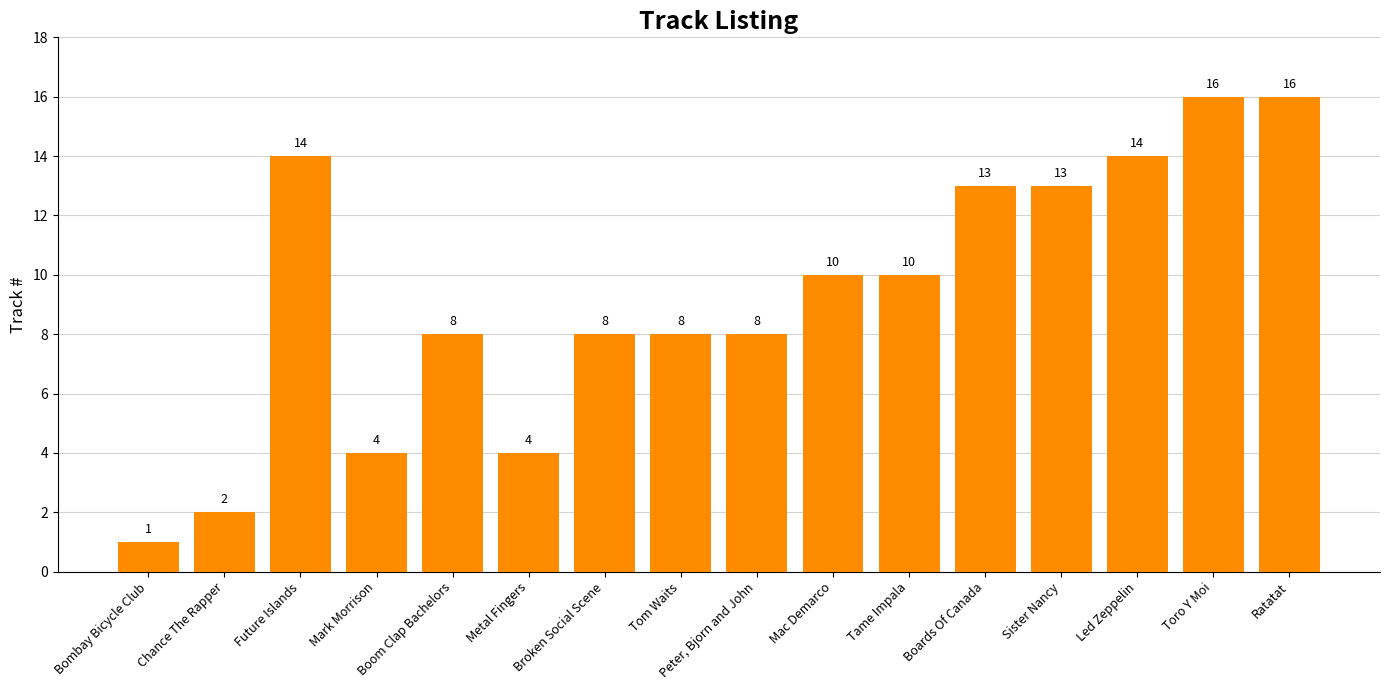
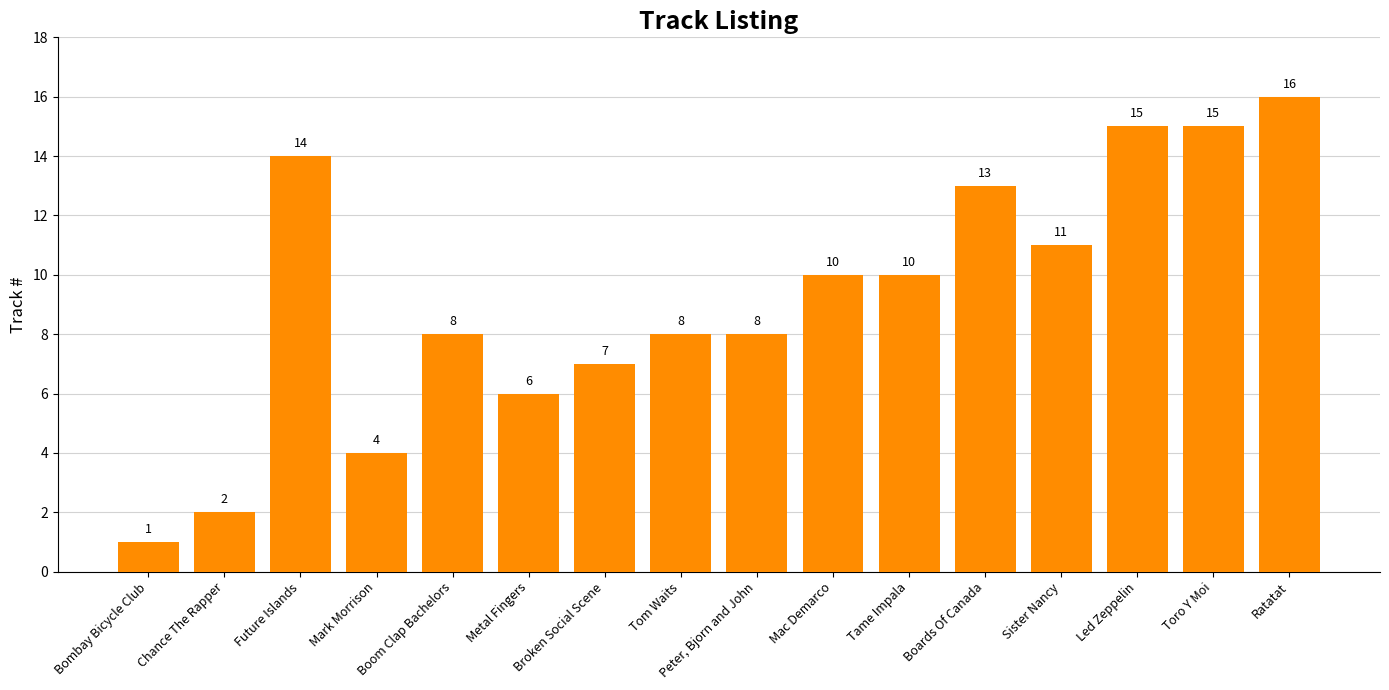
Metal Fingers: 4 -> 6
Broken Social Scene: 8 -> 7
Sister Nancy: 13 -> 11
Led Zeppelin: 14 -> 15
Toro Y Moi: 16 -> 15
